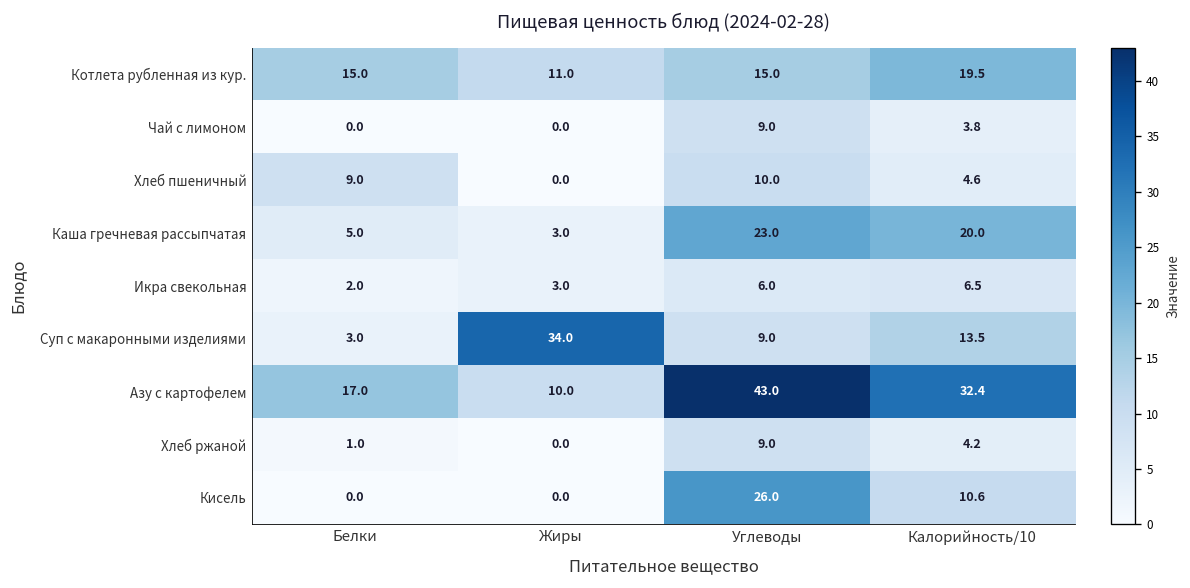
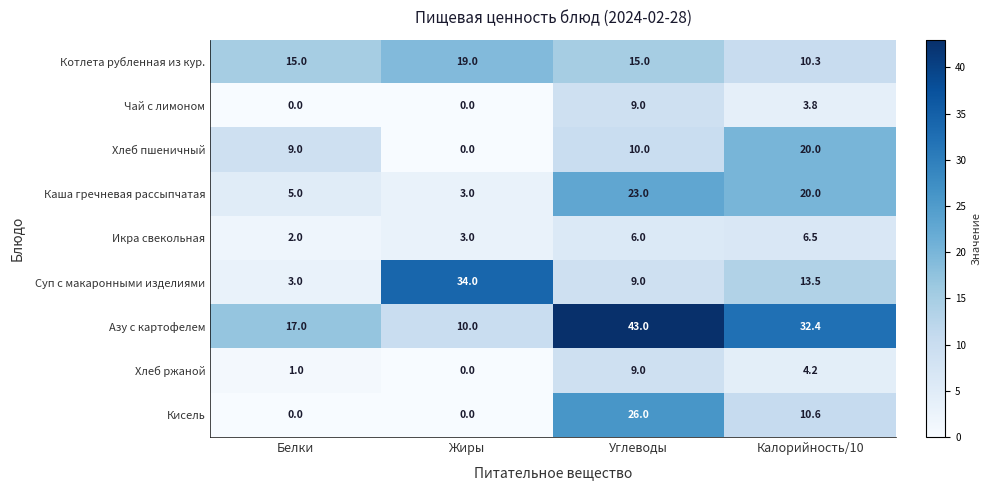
Котлета рубленная из кур., Жиры: 11.0 -> 19.0
Котлета рубленная из кур., Калорийность/10: 19.5 -> 10.3
Хлеб пшеничный, Калорийность/10: 4.6 -> 20.0
